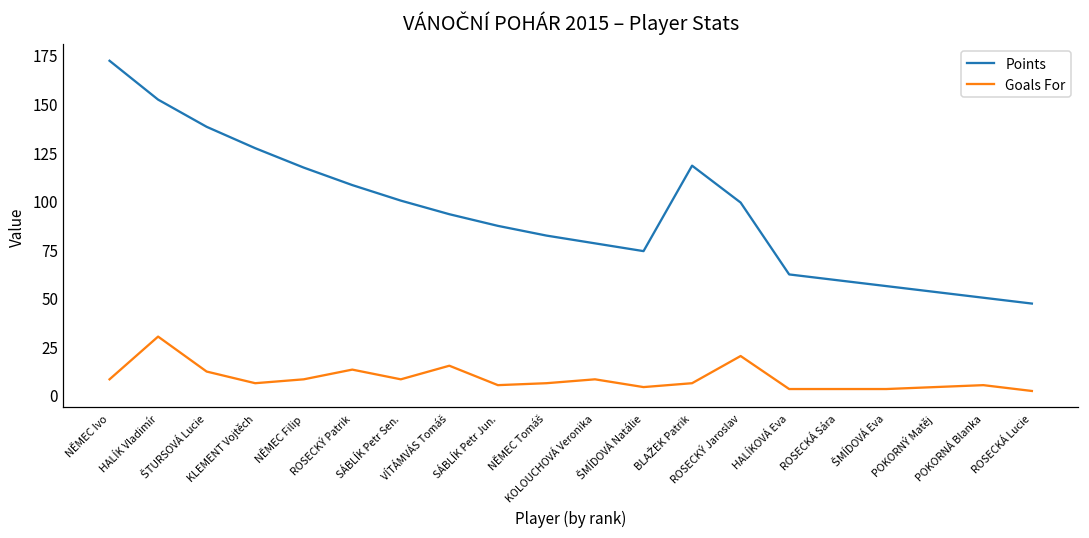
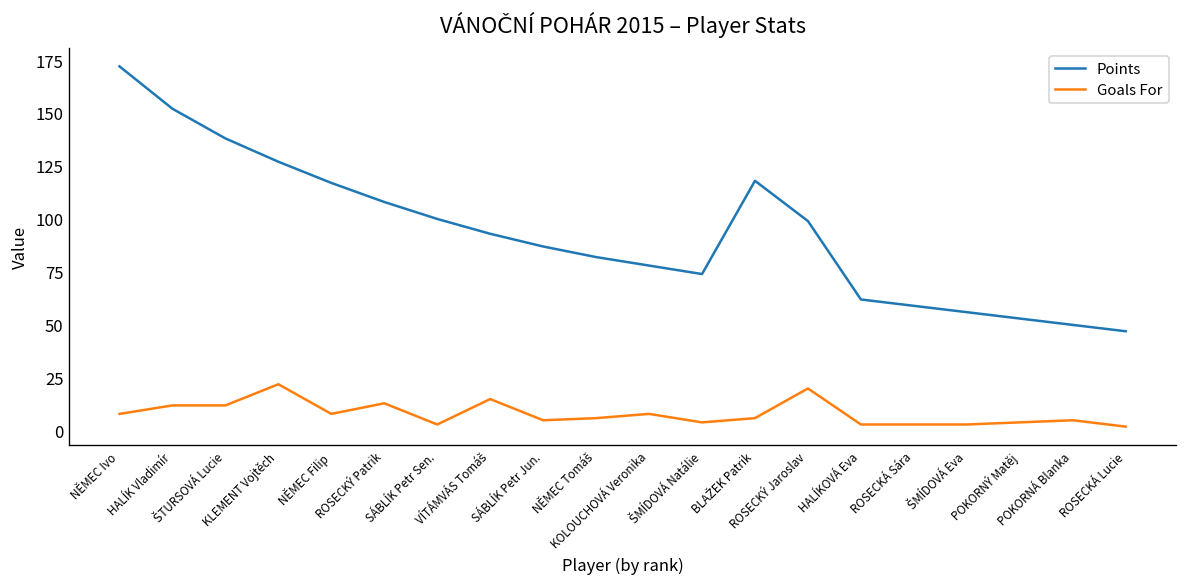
Goals For, HALÍK Vladimír: 30 -> 12
Goals For, KLEMENT Vojtěch: 6 -> 22
Goals For, SÁBLÍK Petr Sen.: 8 -> 3
